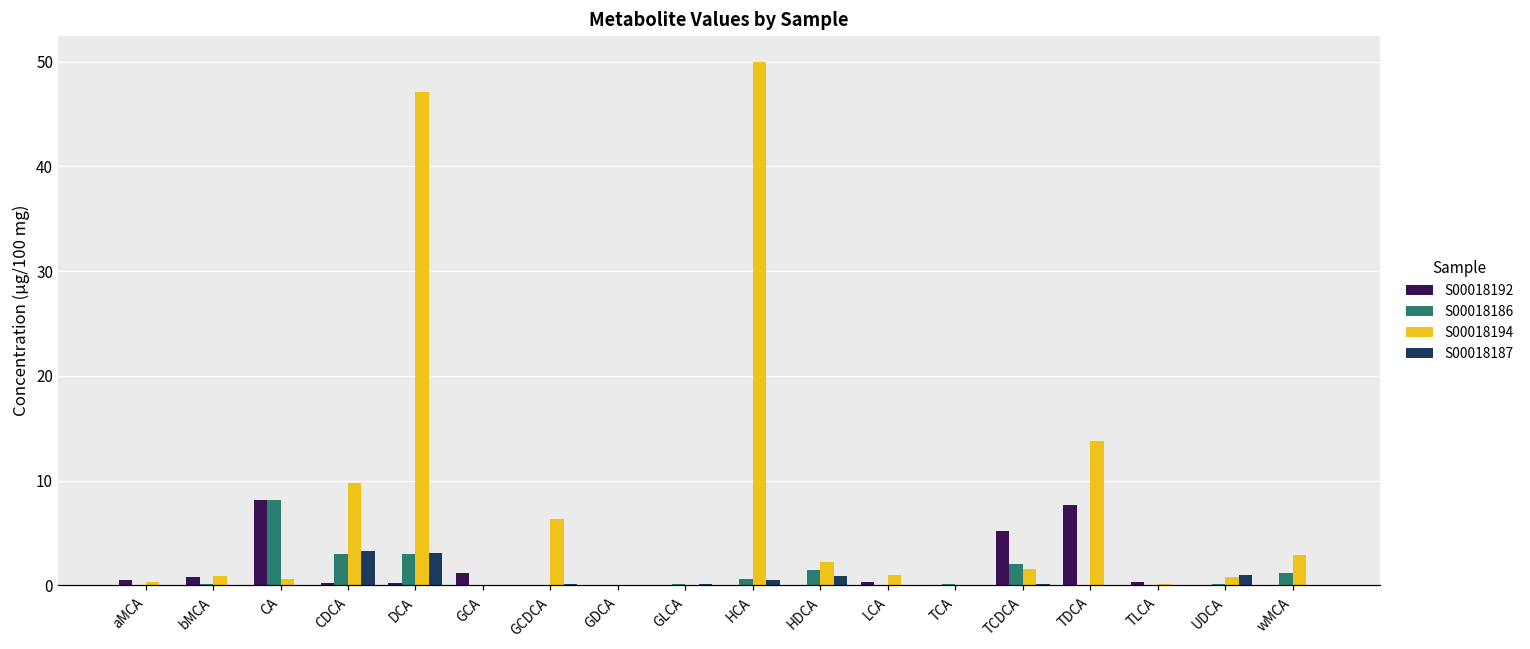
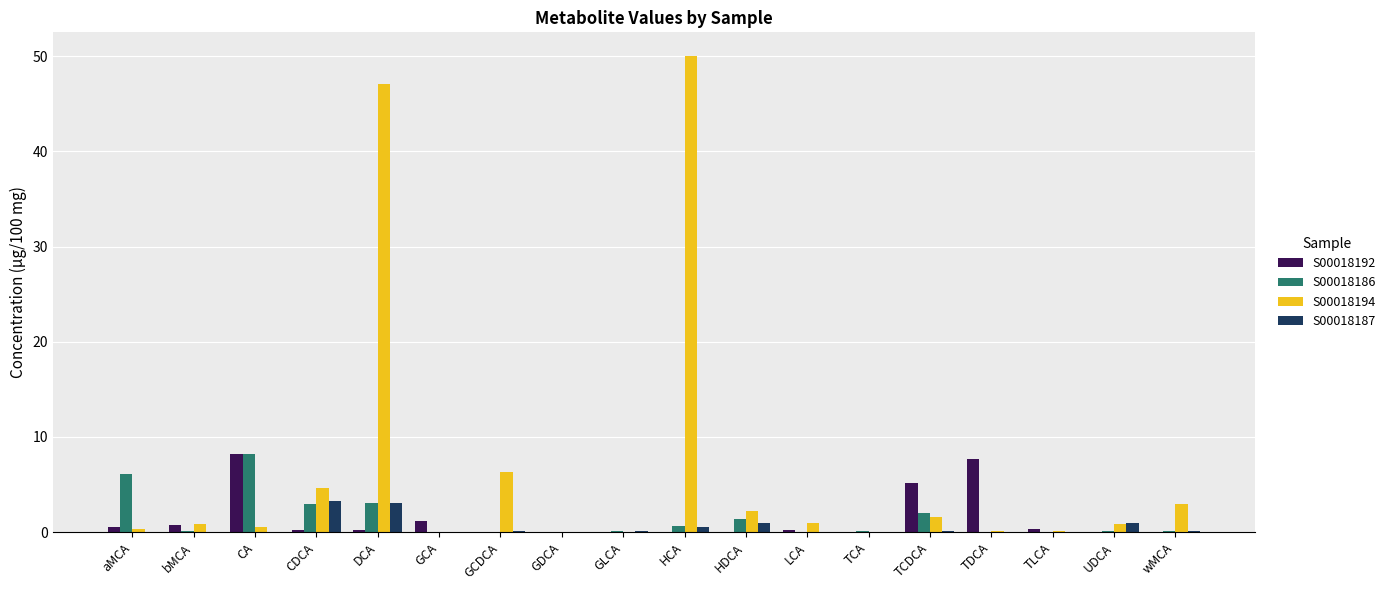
S00018186, aMCA: 0 -> 6
S00018194, CDCA: 10 -> 5
S00018194, TDCA: 14 -> 0
S00018186, wMCA: 1 -> 0
